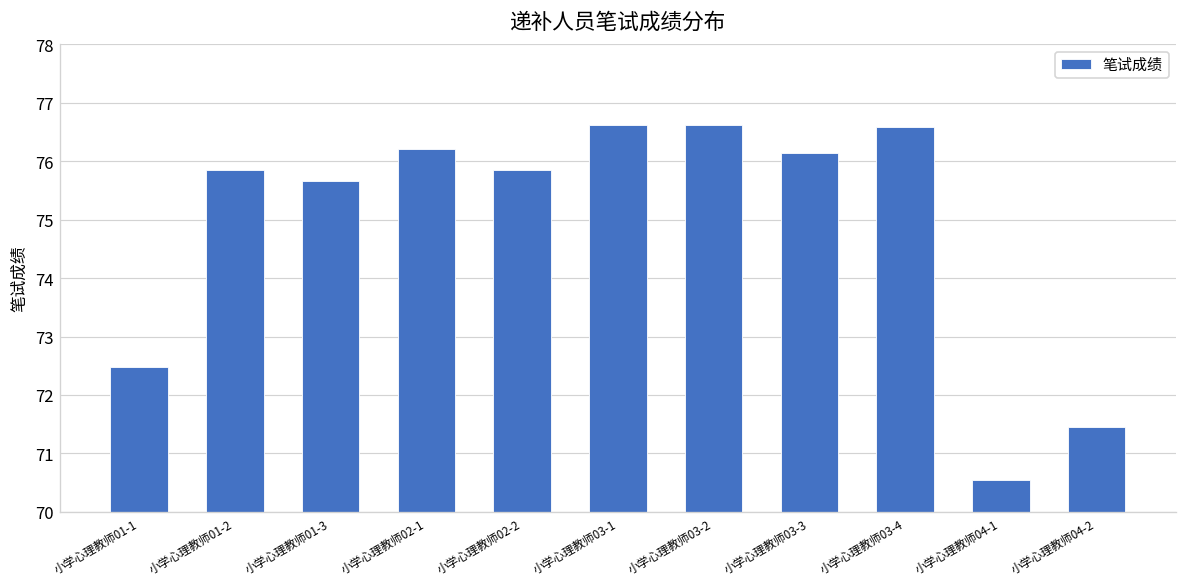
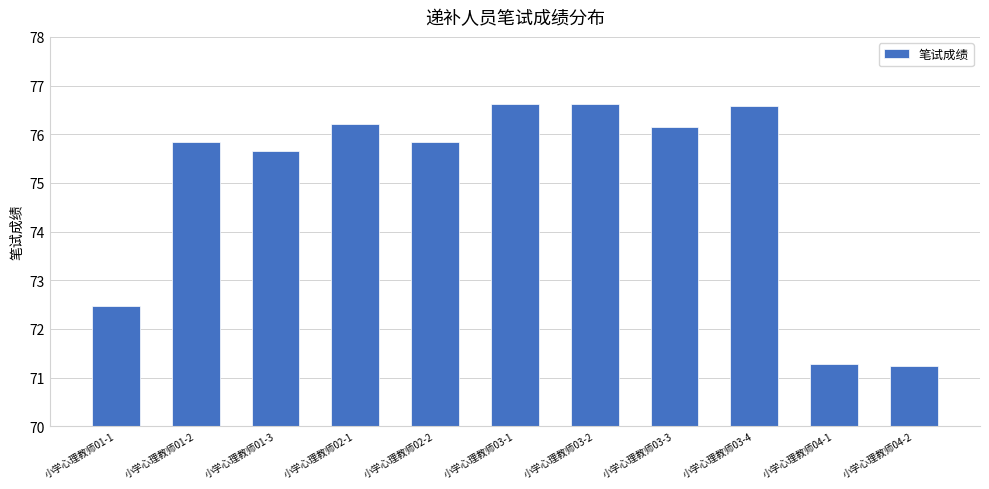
小学心理教师04-1: 70.6 -> 71.3
小学心理教师04-2: 71.5 -> 71.2
